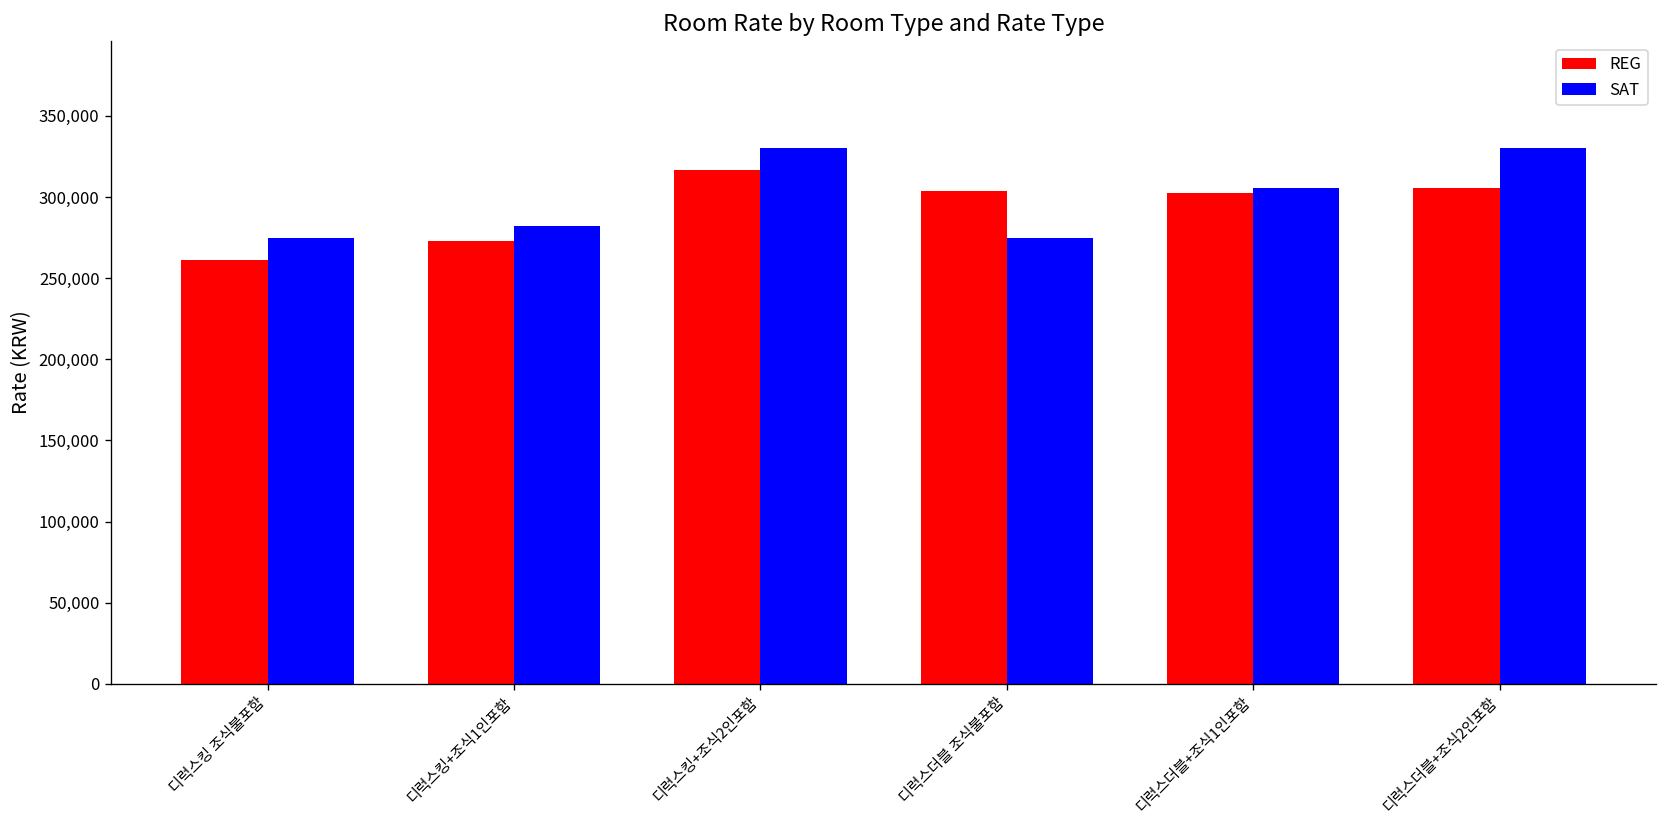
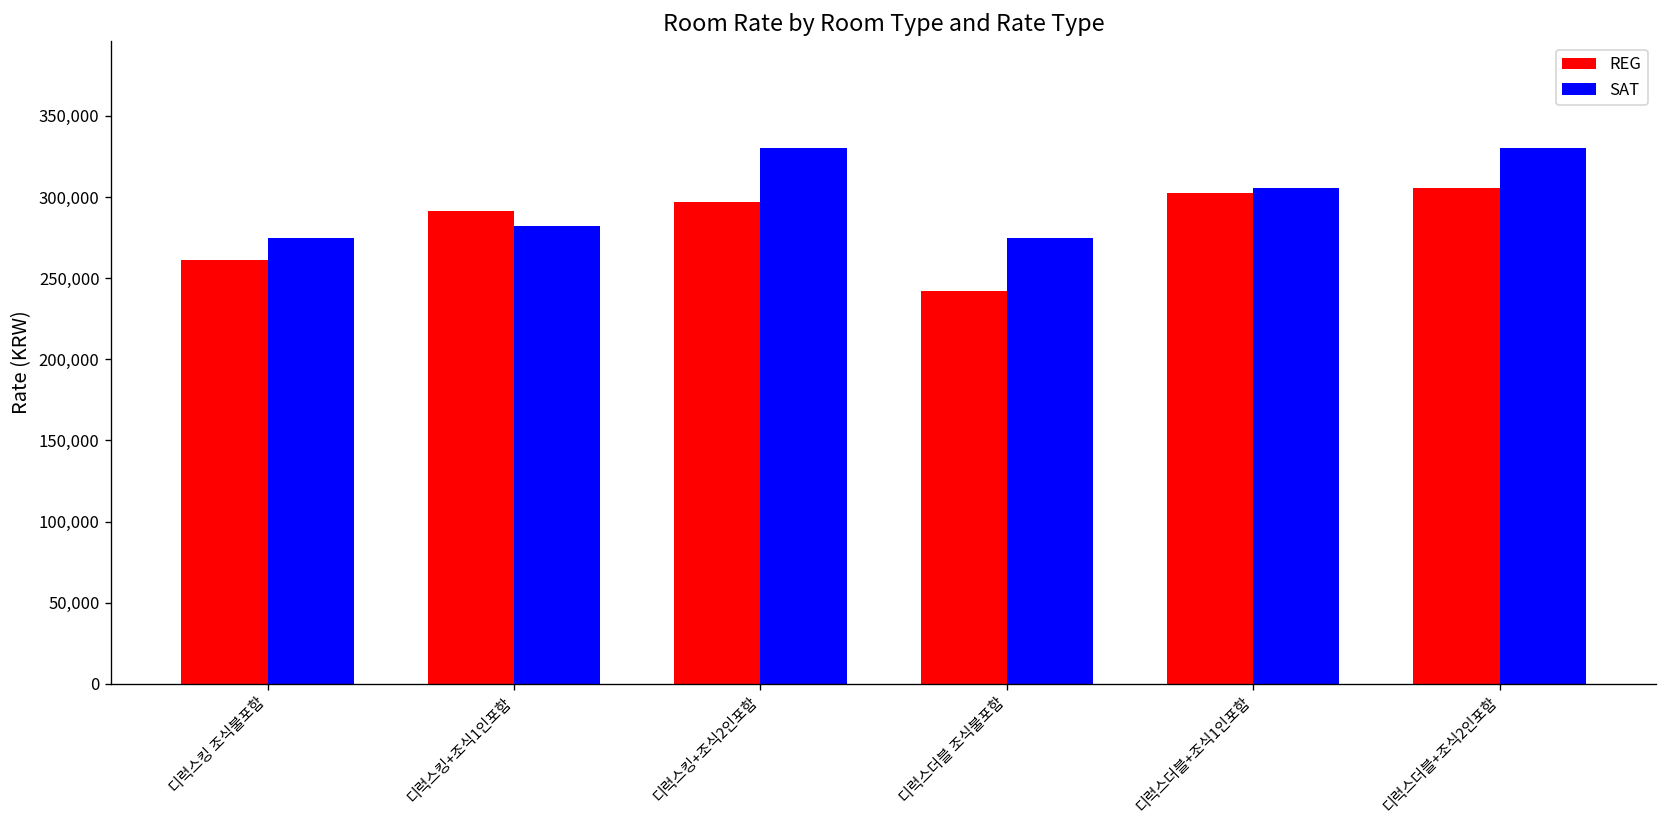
REG, 디럭스킹+조식1인포함: 273,000 -> 291,000
REG, 디럭스킹+조식2인포함: 317,000 -> 297,000
REG, 디럭스더블 조식불포함: 304,000 -> 242,000
